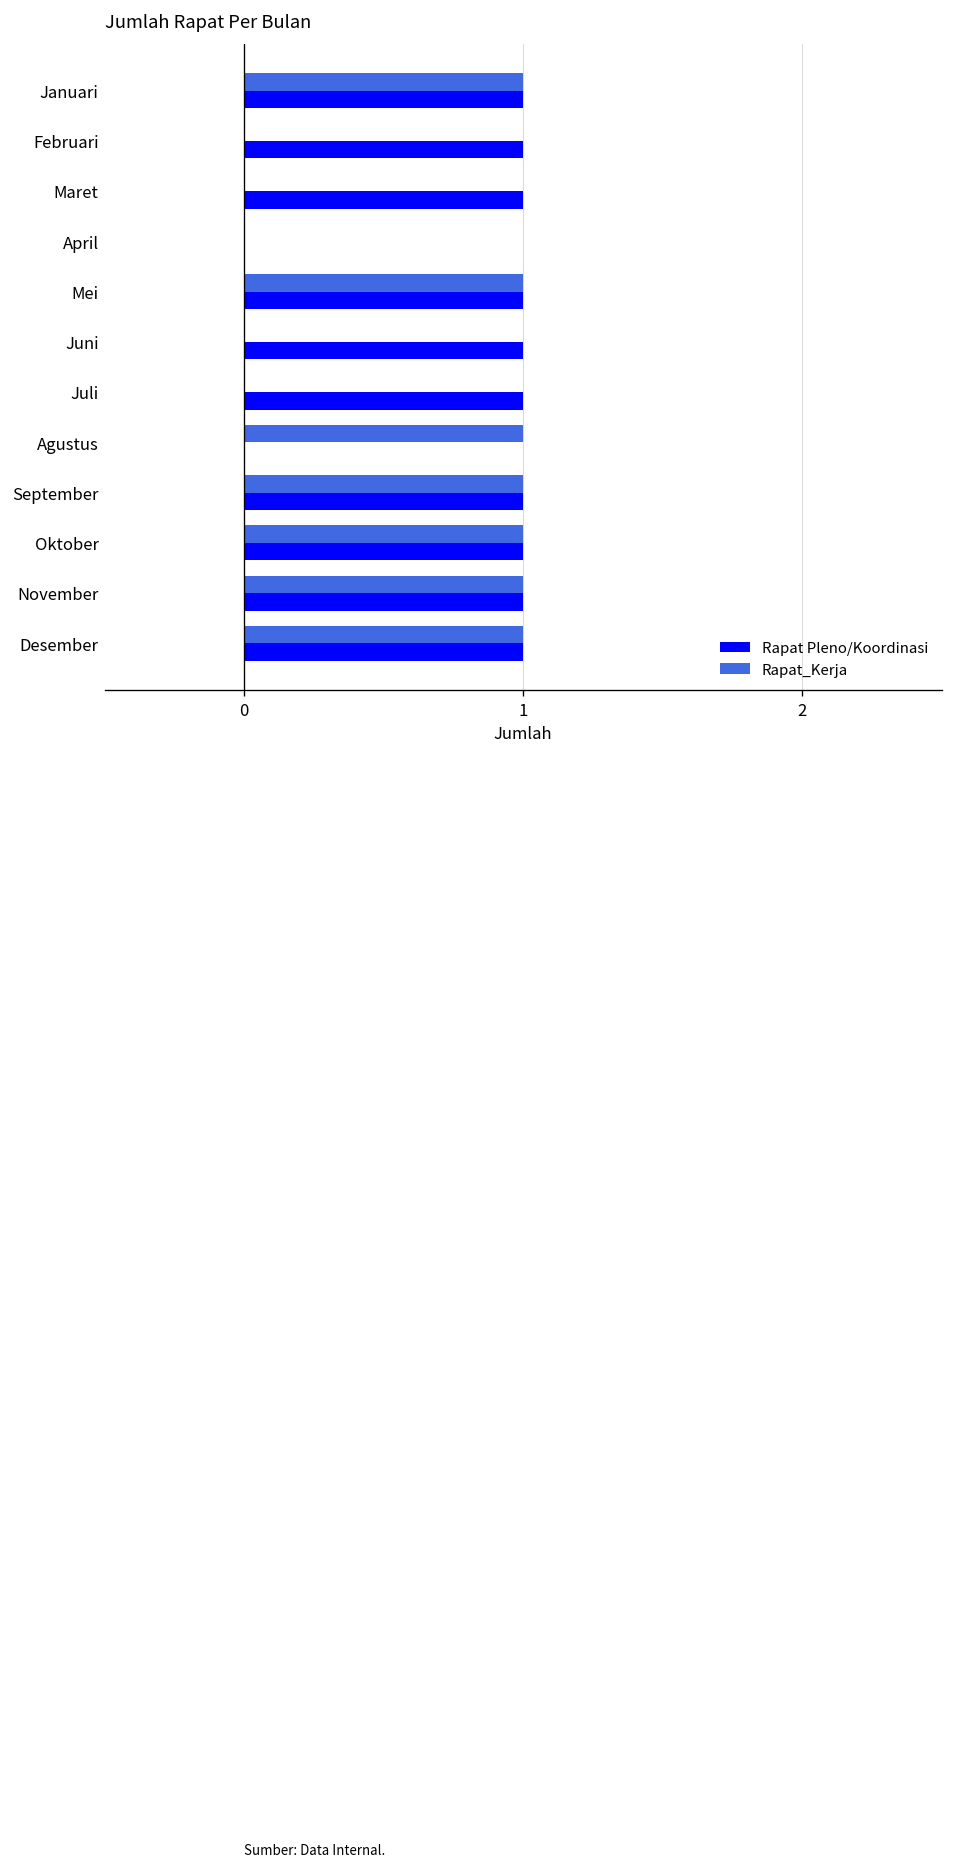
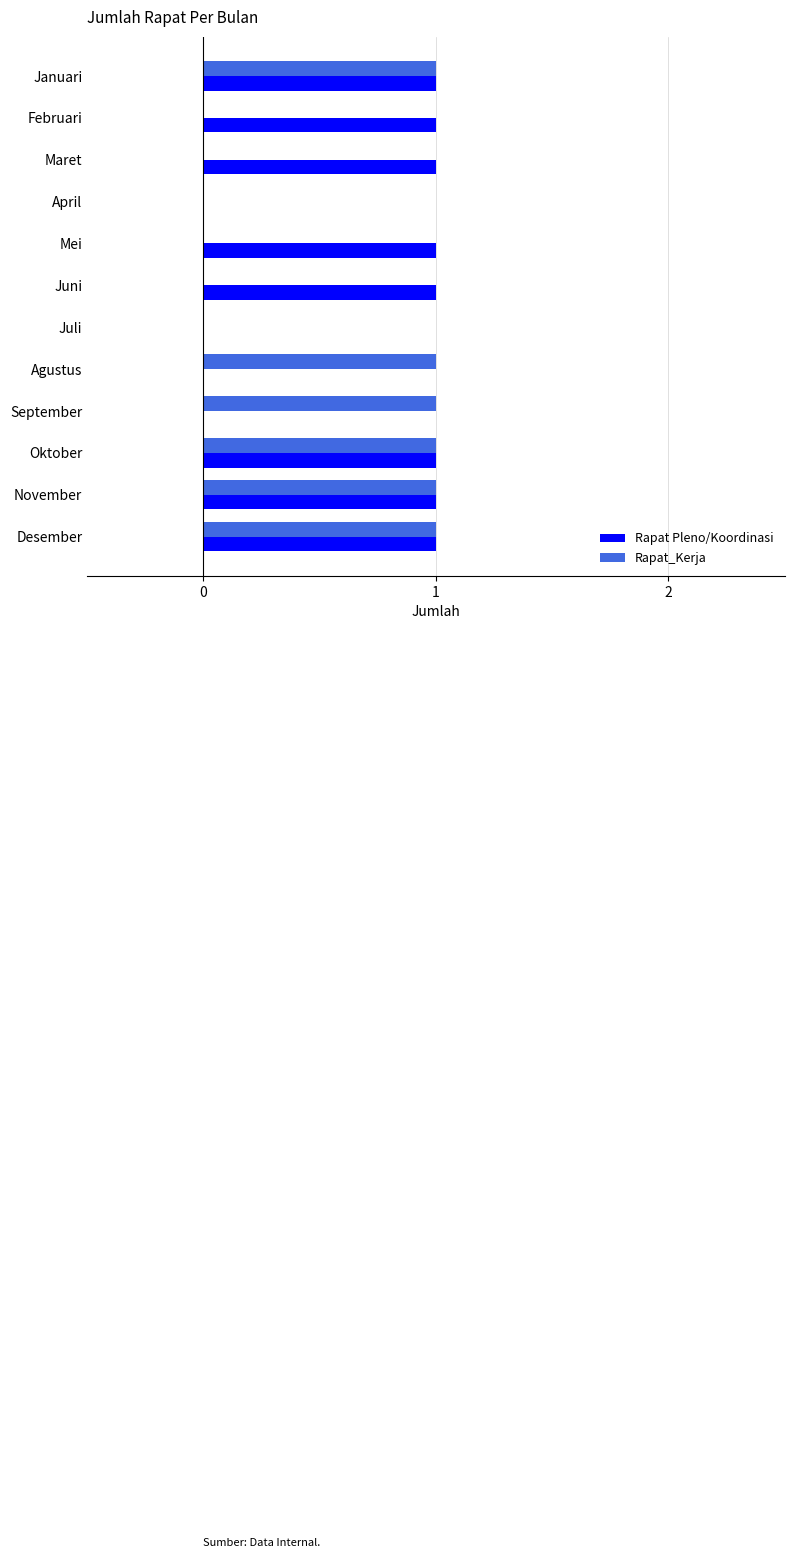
Rapat_Kerja, Mei: 1 -> 0
Rapat Pleno/Koordinasi, Juli: 1 -> 0
Rapat Pleno/Koordinasi, September: 1 -> 0
